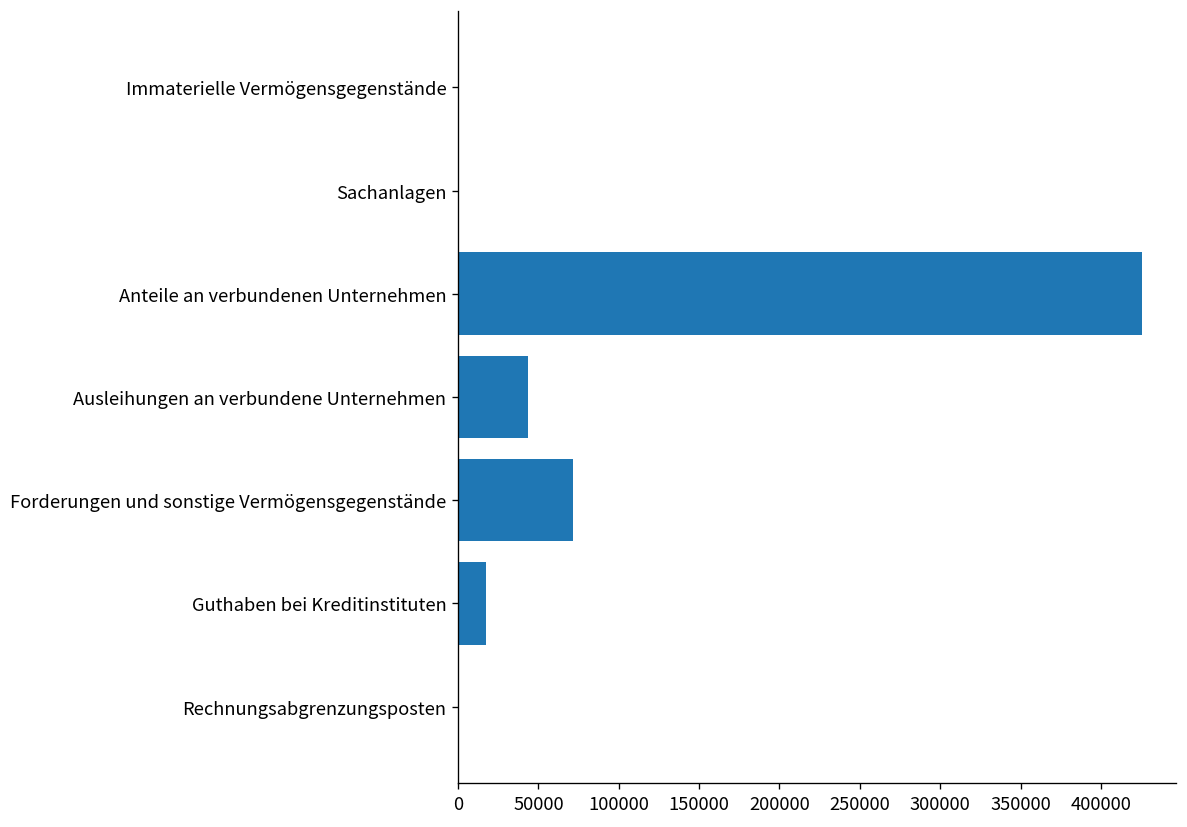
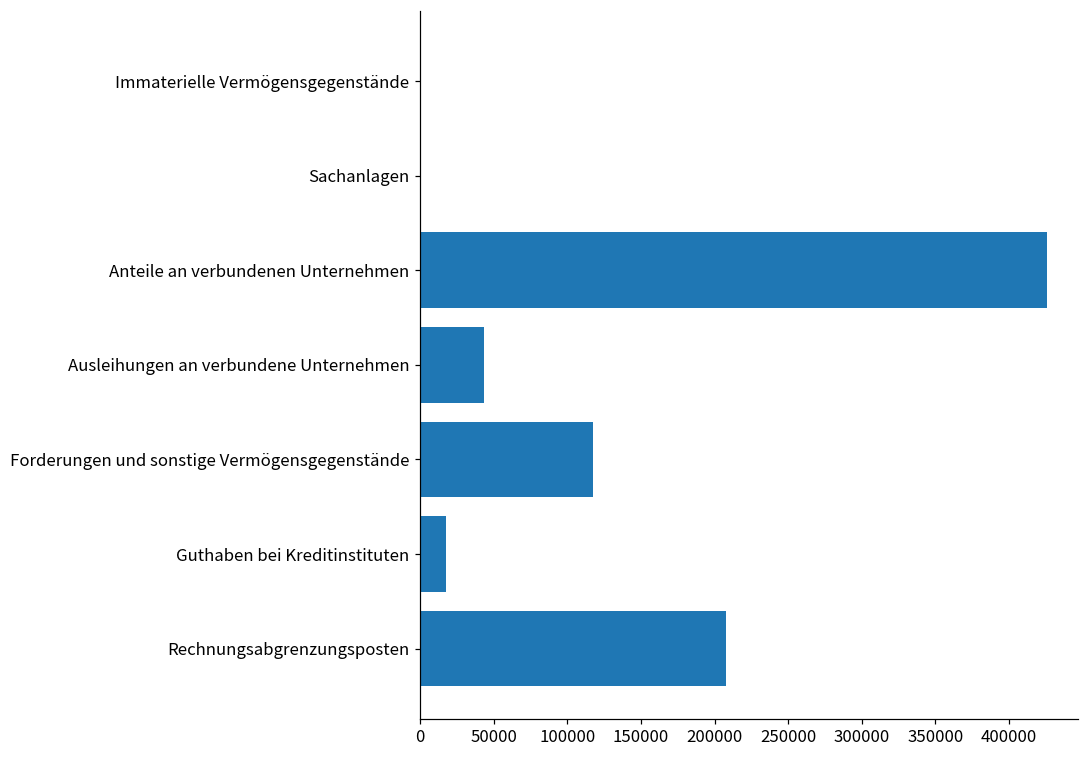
Forderungen und sonstige Vermögensgegenstände: 72000 -> 117000
Rechnungsabgrenzungsposten: 0 -> 208000
